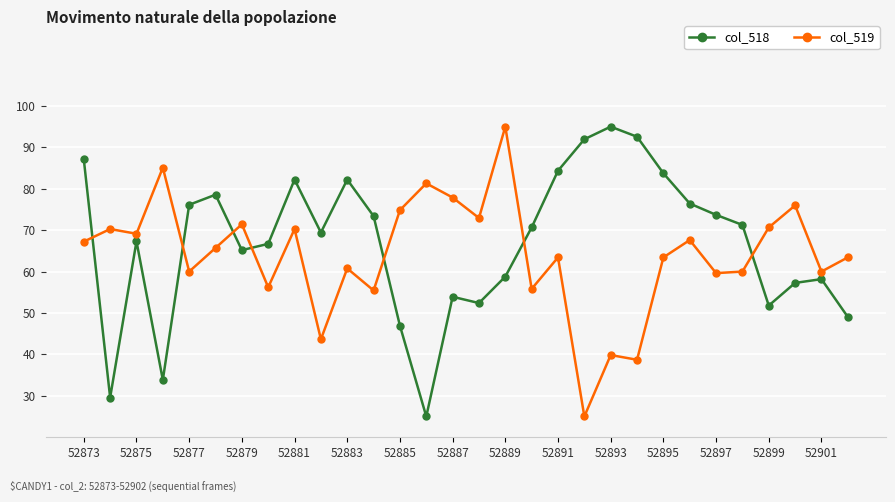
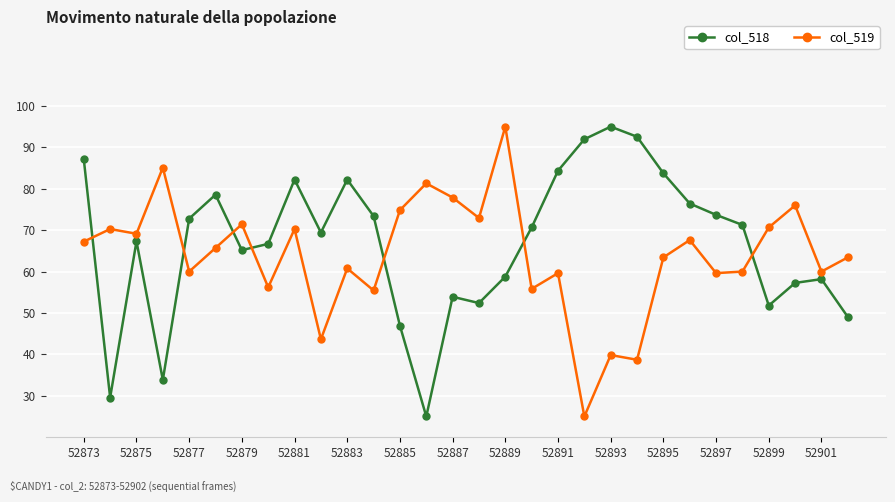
col_518, 52877: 76 -> 73
col_519, 52891: 63 -> 60
